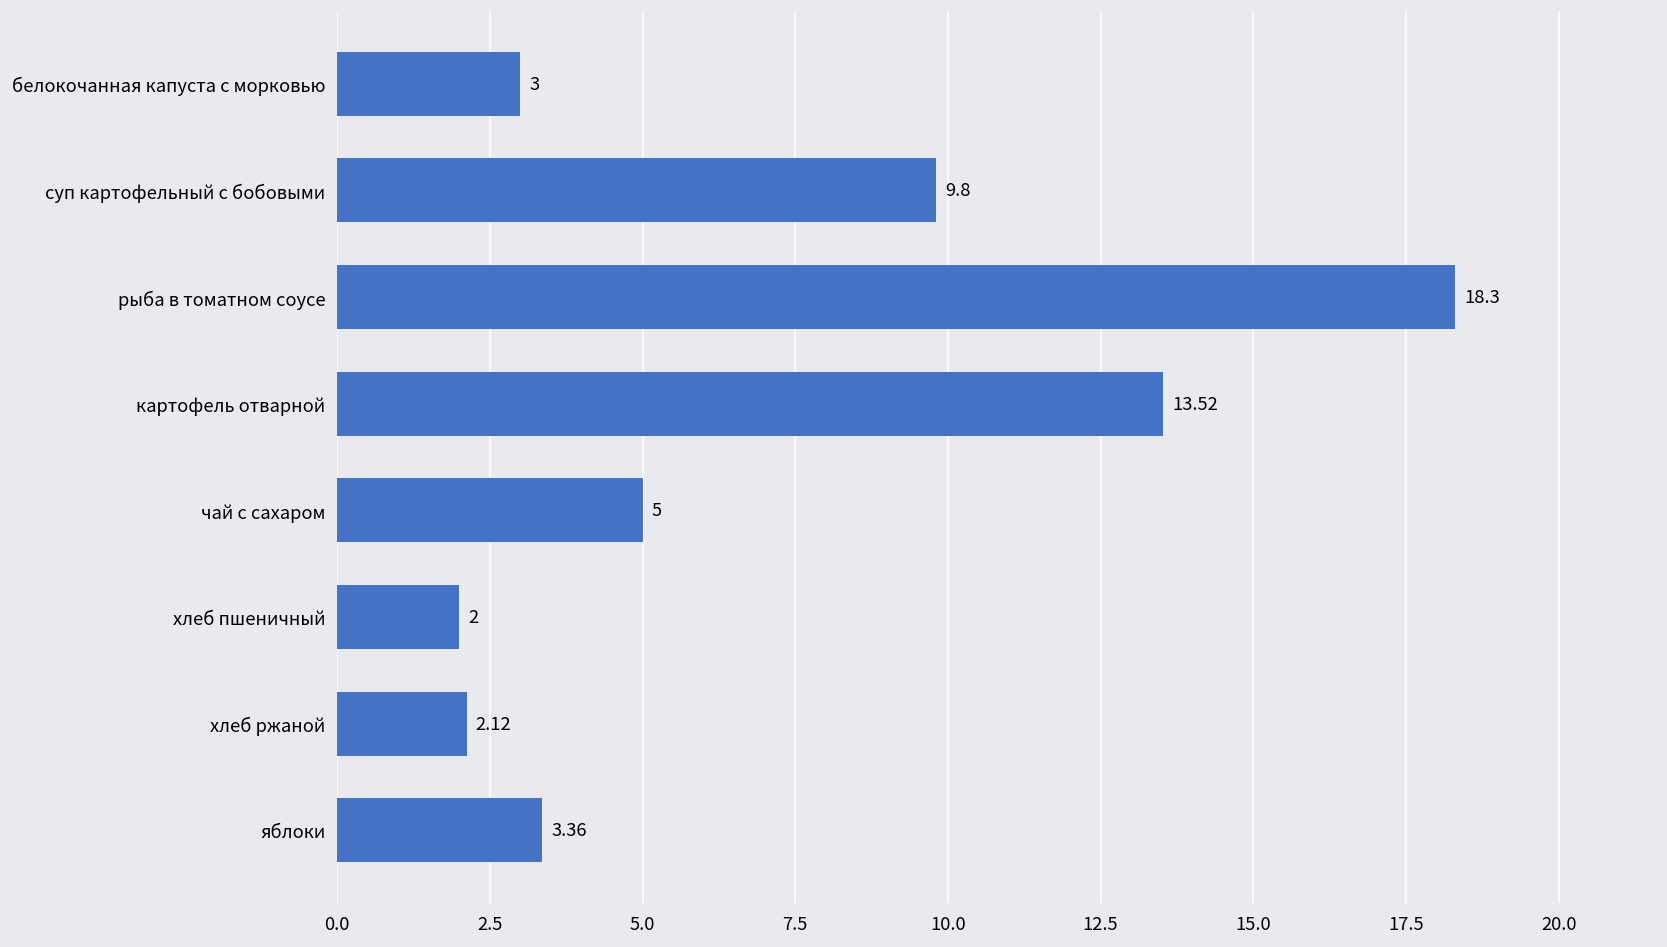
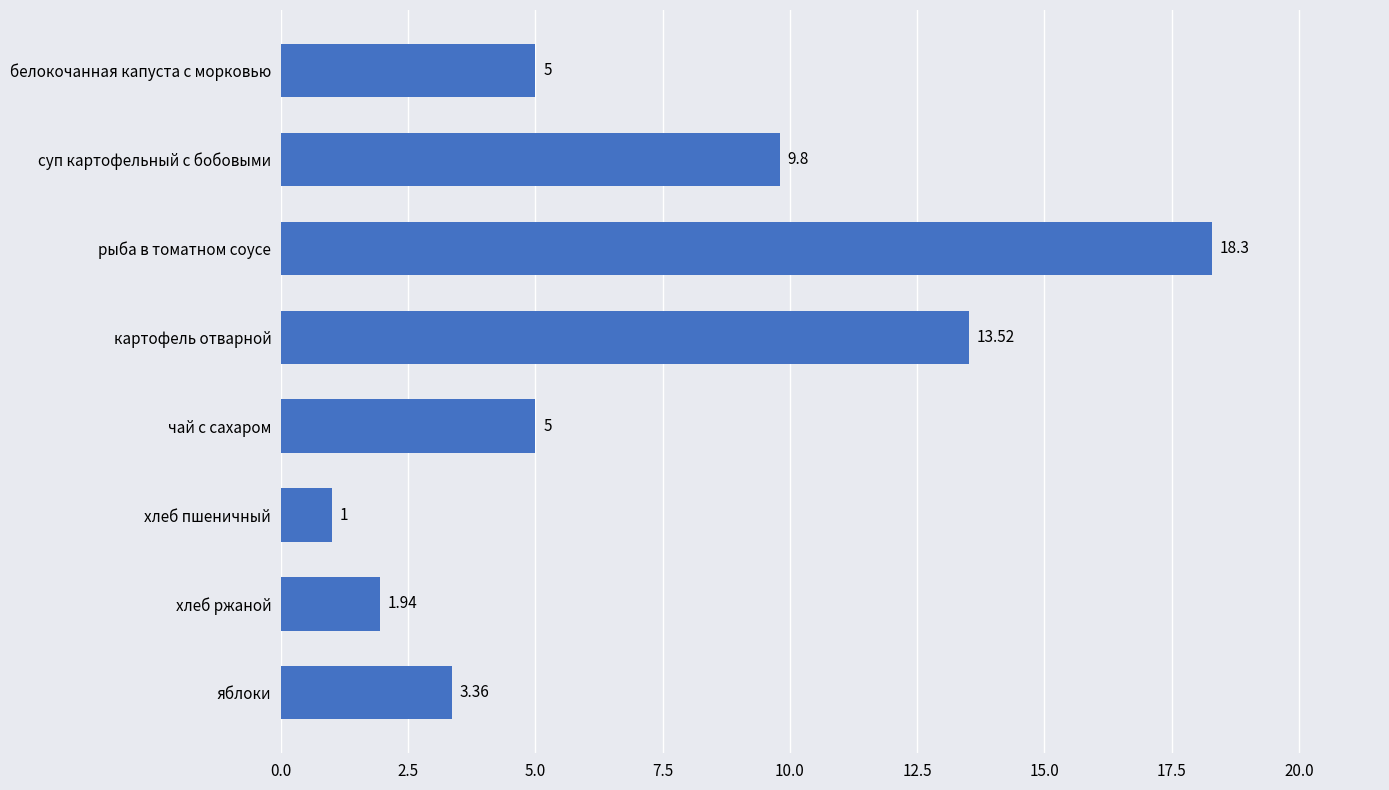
белокочанная капуста с морковью: 3 -> 5
хлеб пшеничный: 2 -> 1
хлеб ржаной: 2.12 -> 1.94
